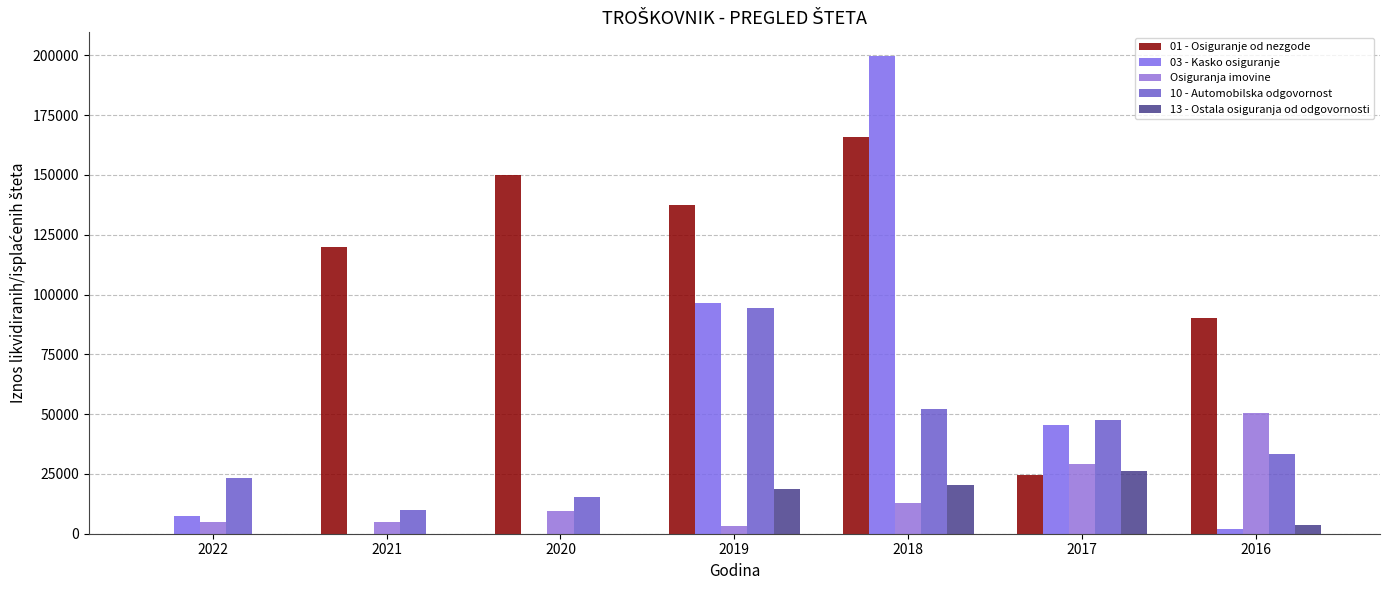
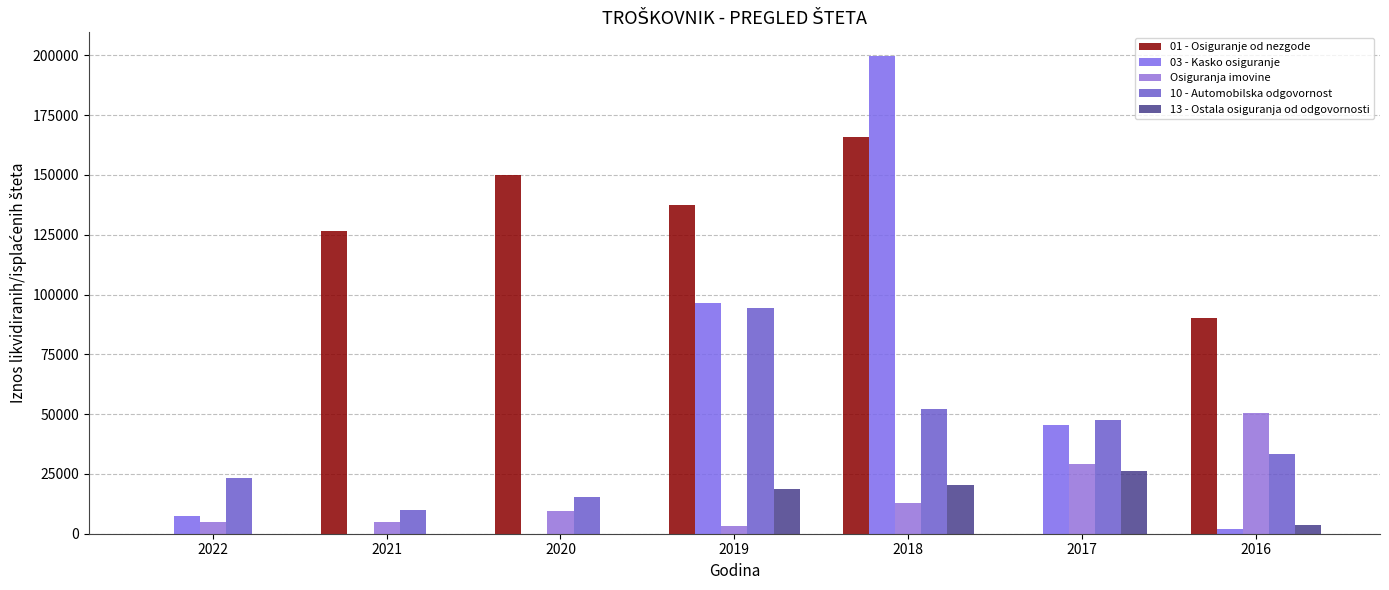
01 - Osiguranje od nezgode, 2021: 120000 -> 127000
01 - Osiguranje od nezgode, 2017: 25000 -> 0
